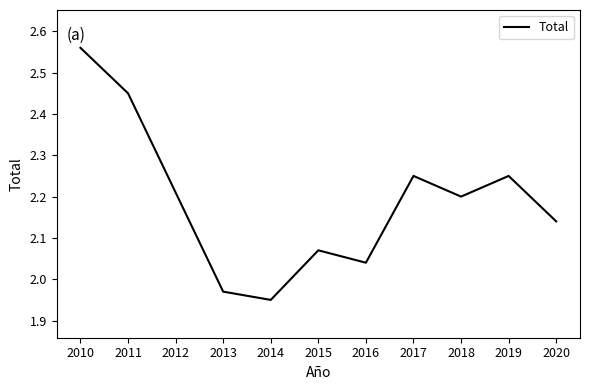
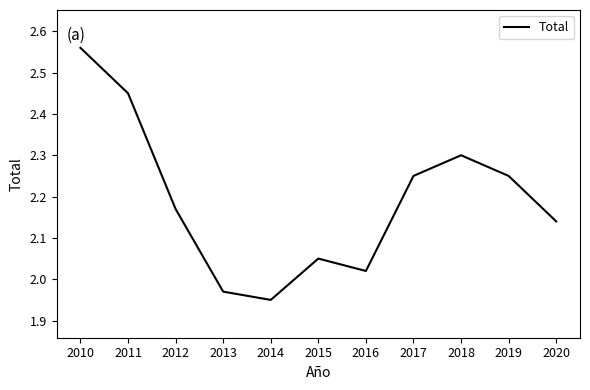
2012: 2.21 -> 2.17
2015: 2.07 -> 2.05
2016: 2.04 -> 2.02
2018: 2.2 -> 2.3
